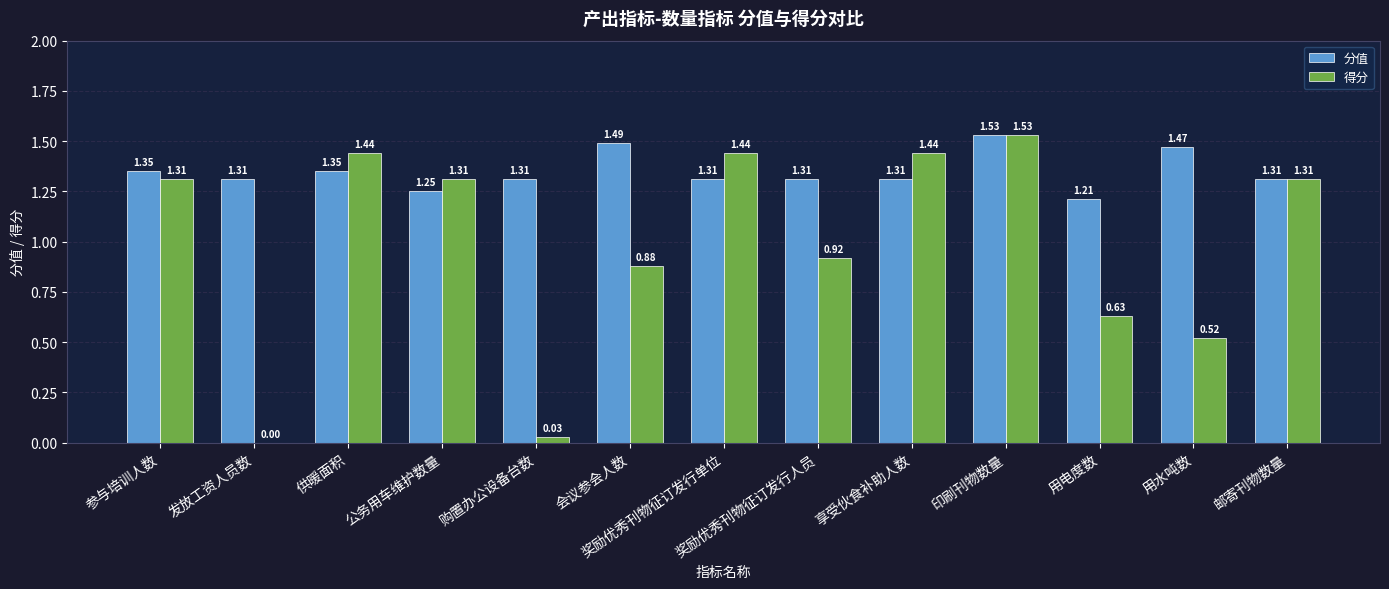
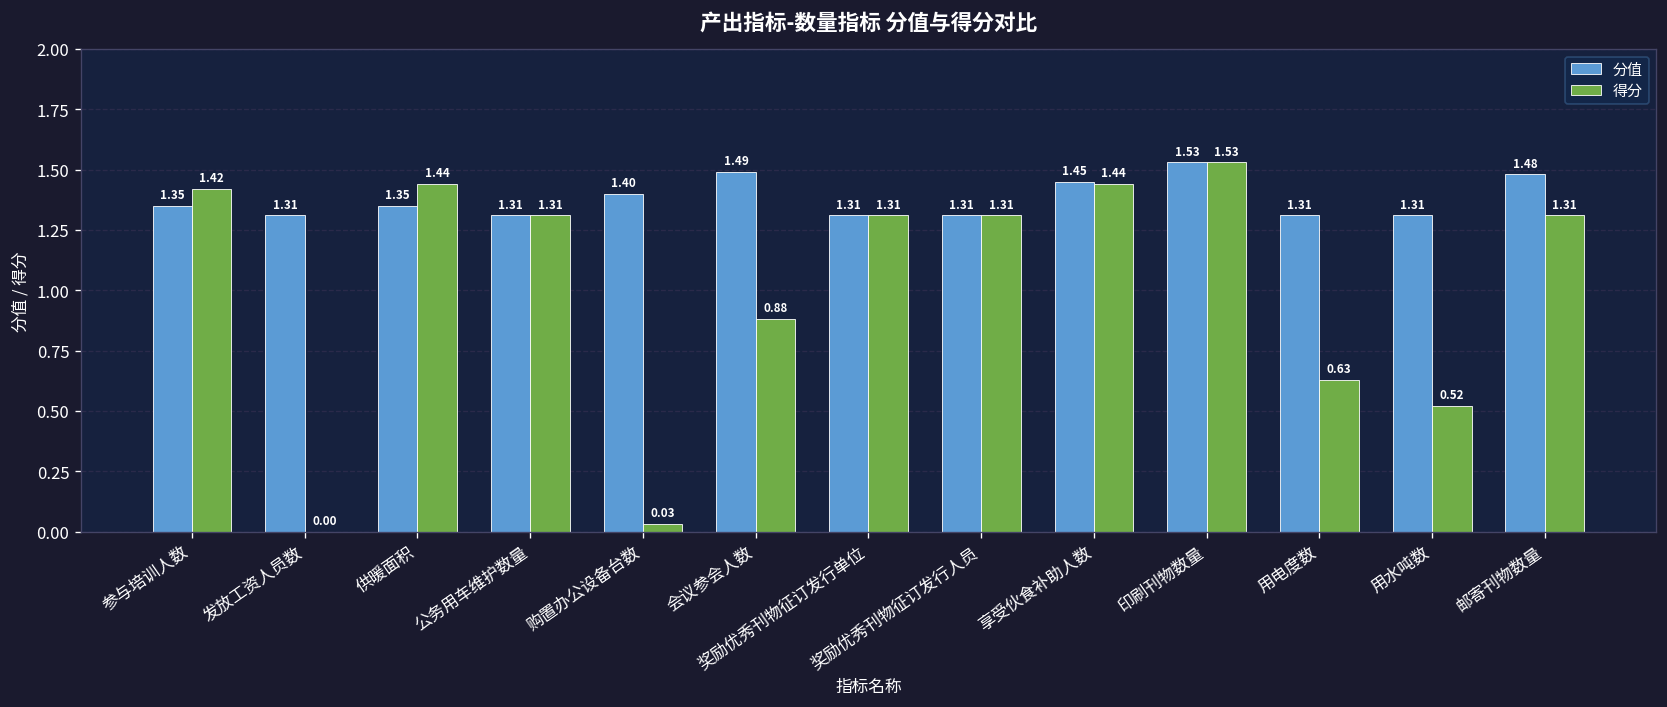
得分, 参与培训人数: 1.31 -> 1.42
分值, 公务用车维护数量: 1.25 -> 1.31
分值, 购置办公设备台数: 1.31 -> 1.40
得分, 奖励优秀刊物征订发行单位: 1.44 -> 1.31
得分, 奖励优秀刊物征订发行人员: 0.92 -> 1.31
分值, 享受伙食补助人数: 1.31 -> 1.45
分值, 用电度数: 1.21 -> 1.31
分值, 用水吨数: 1.47 -> 1.31
分值, 邮寄刊物数量: 1.31 -> 1.48
